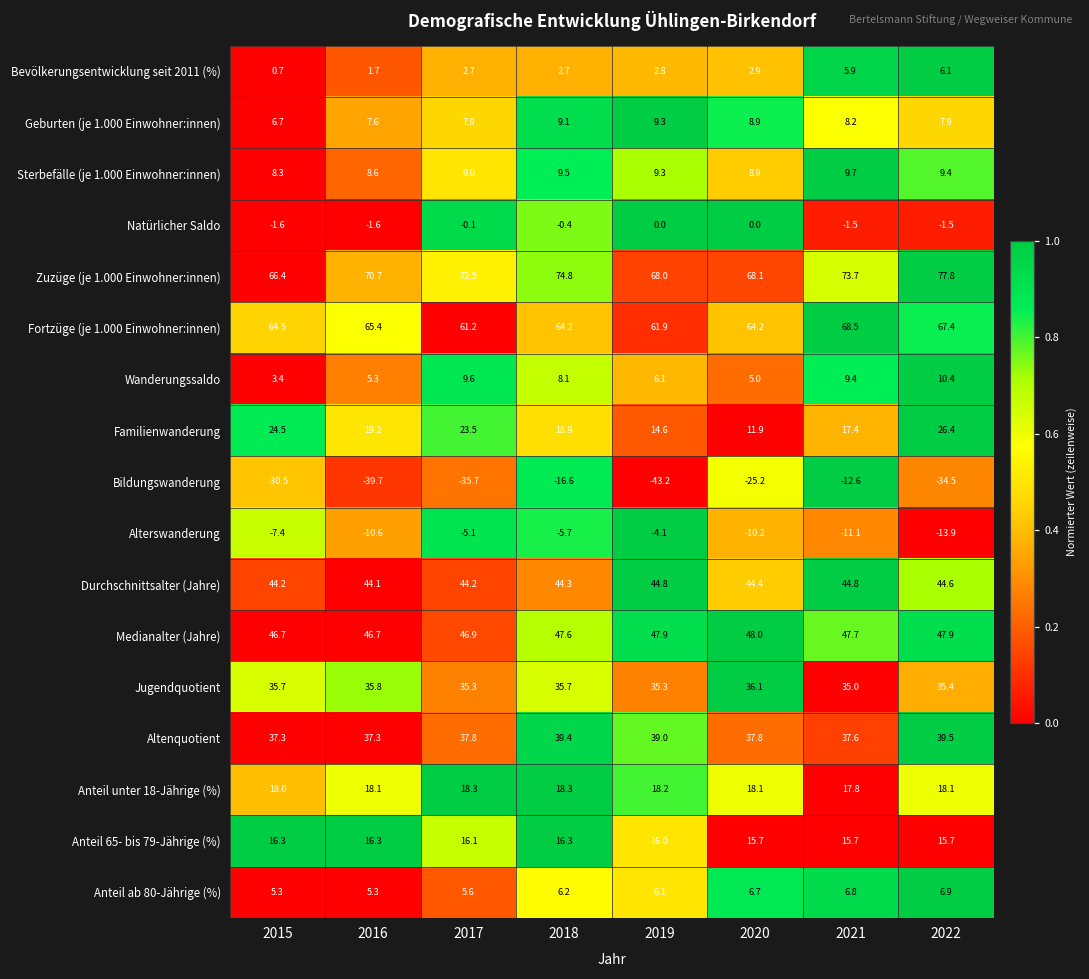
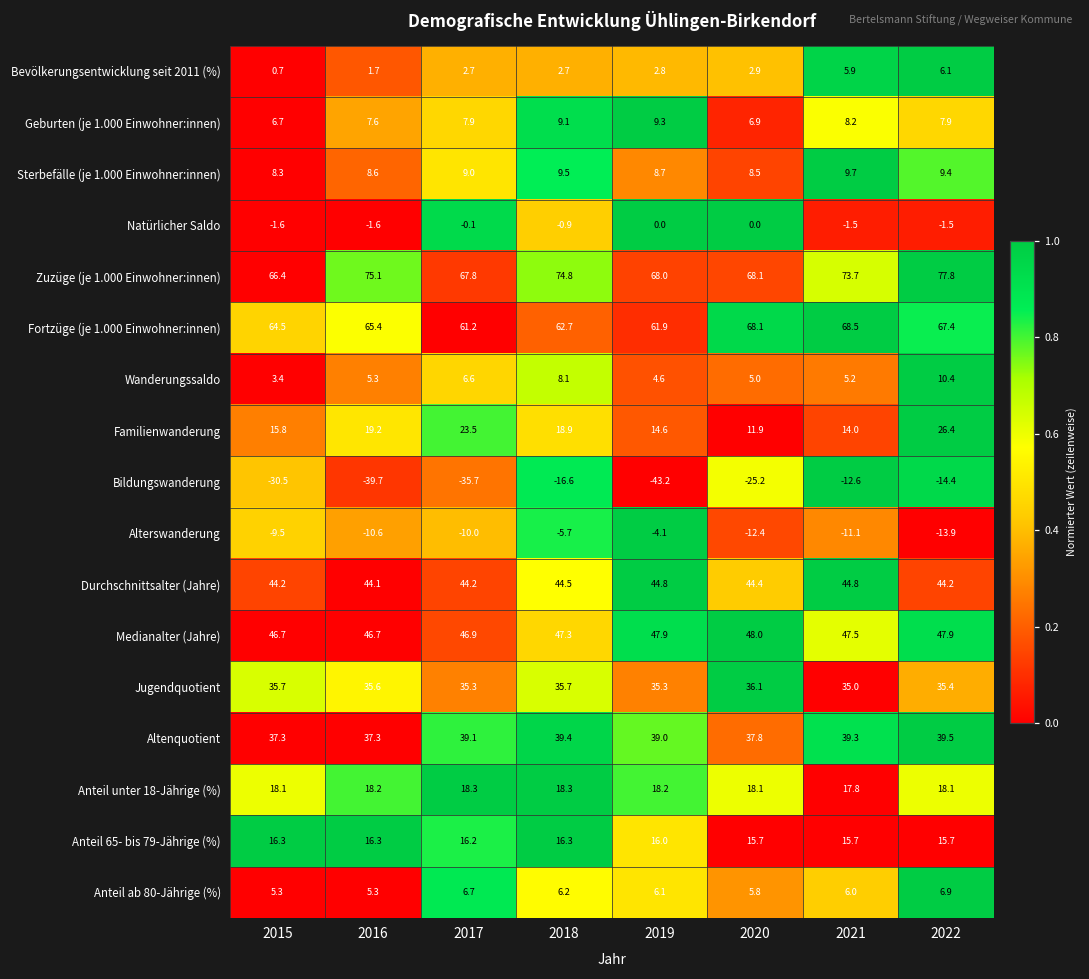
Geburten (je 1.000 Einwohner:innen), 2020: 8.9 -> 6.9
Sterbefälle (je 1.000 Einwohner:innen), 2019: 9.3 -> 8.7
Sterbefälle (je 1.000 Einwohner:innen), 2020: 8.9 -> 8.5
Natürlicher Saldo, 2018: -0.4 -> -0.9
Zuzüge (je 1.000 Einwohner:innen), 2016: 70.7 -> 75.1
Zuzüge (je 1.000 Einwohner:innen), 2017: 72.5 -> 67.8
Fortzüge (je 1.000 Einwohner:innen), 2018: 64.2 -> 62.7
Fortzüge (je 1.000 Einwohner:innen), 2020: 64.2 -> 68.1
Wanderungssaldo, 2017: 9.6 -> 6.6
Wanderungssaldo, 2019: 6.1 -> 4.6
Wanderungssaldo, 2021: 9.4 -> 5.2
Familienwanderung, 2015: 24.5 -> 15.8
Familienwanderung, 2021: 17.4 -> 14.0
Bildungswanderung, 2022: -34.5 -> -14.4
Alterswanderung, 2015: -7.4 -> -9.5
Alterswanderung, 2017: -5.1 -> -10.0
Alterswanderung, 2020: -10.2 -> -12.4
Durchschnittsalter (Jahre), 2018: 44.3 -> 44.5
Durchschnittsalter (Jahre), 2022: 44.6 -> 44.2
Medianalter (Jahre), 2018: 47.6 -> 47.3
Medianalter (Jahre), 2021: 47.7 -> 47.5
Jugendquotient, 2016: 35.8 -> 35.6
Altenquotient, 2017: 37.8 -> 39.1
Altenquotient, 2021: 37.6 -> 39.3
Anteil unter 18-Jährige (%), 2015: 18.0 -> 18.1
Anteil unter 18-Jährige (%), 2016: 18.1 -> 18.2
Anteil 65- bis 79-Jährige (%), 2017: 16.1 -> 16.2
Anteil ab 80-Jährige (%), 2017: 5.6 -> 6.7
Anteil ab 80-Jährige (%), 2020: 6.7 -> 5.8
Anteil ab 80-Jährige (%), 2021: 6.8 -> 6.0
